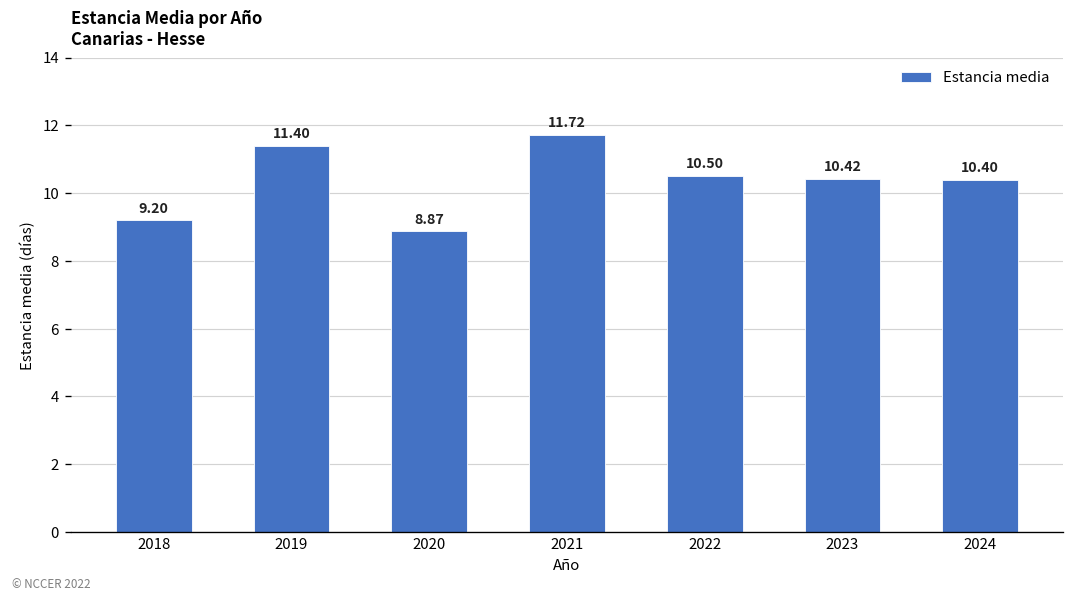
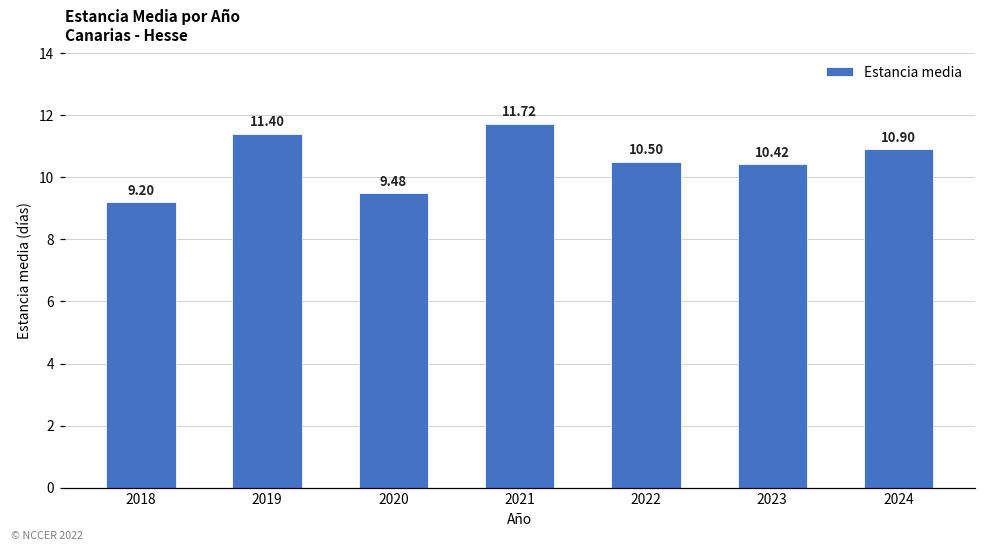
2020: 8.87 -> 9.48
2024: 10.40 -> 10.90
